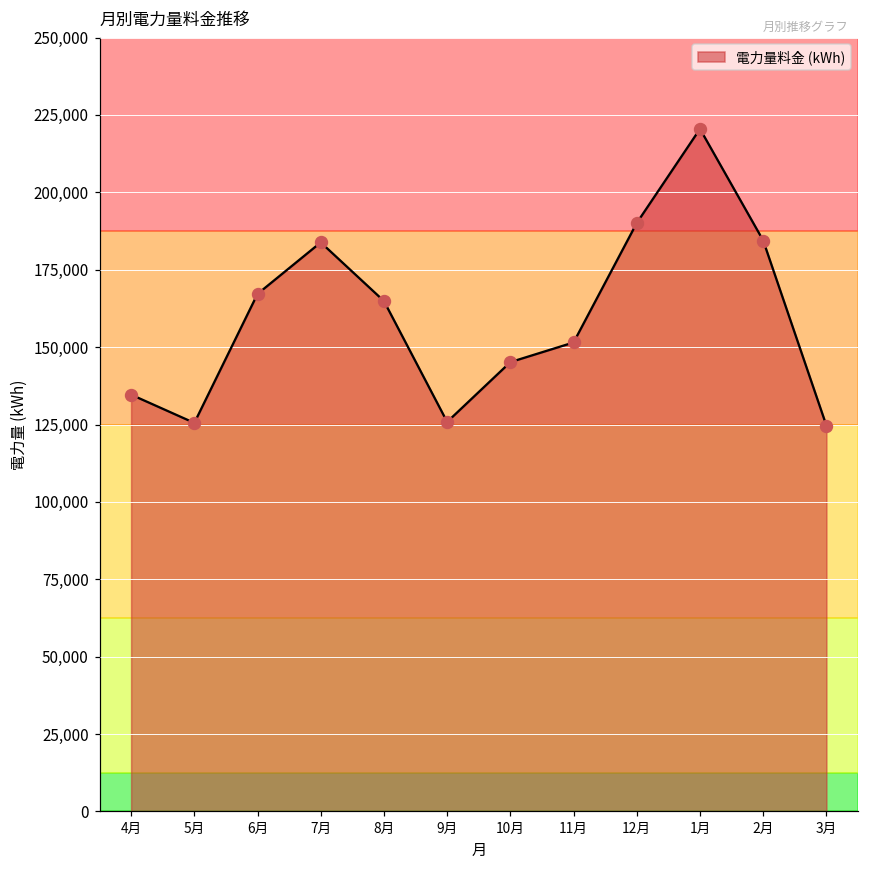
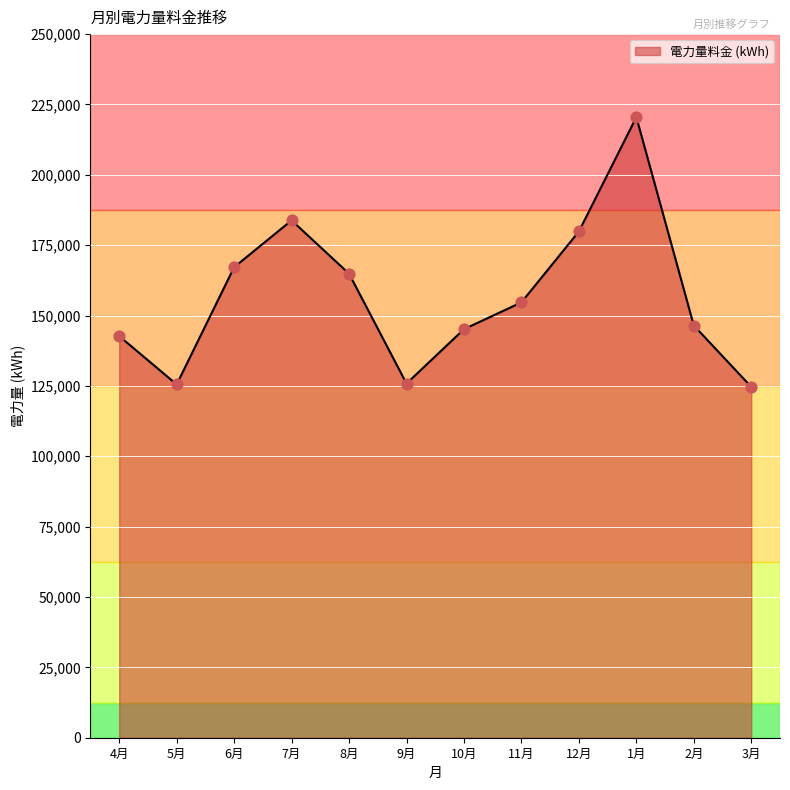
4月: 135,000 -> 143,000
11月: 152,000 -> 155,000
12月: 190,000 -> 180,000
2月: 184,000 -> 146,000
